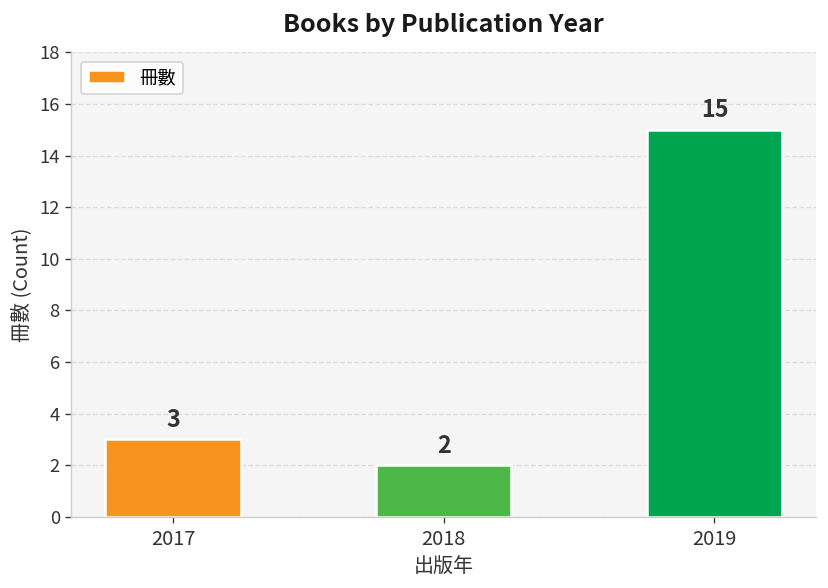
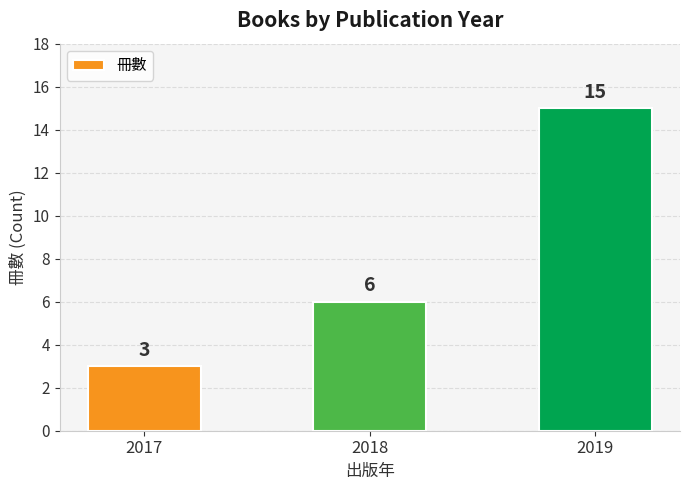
2018: 2 -> 6
